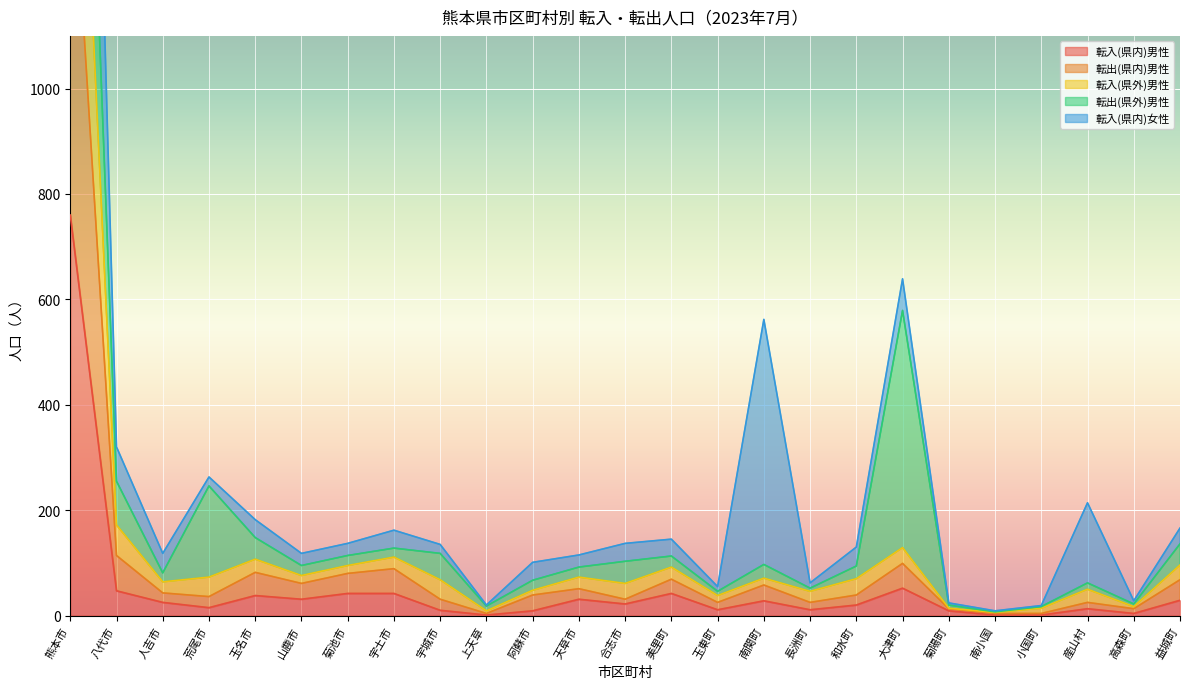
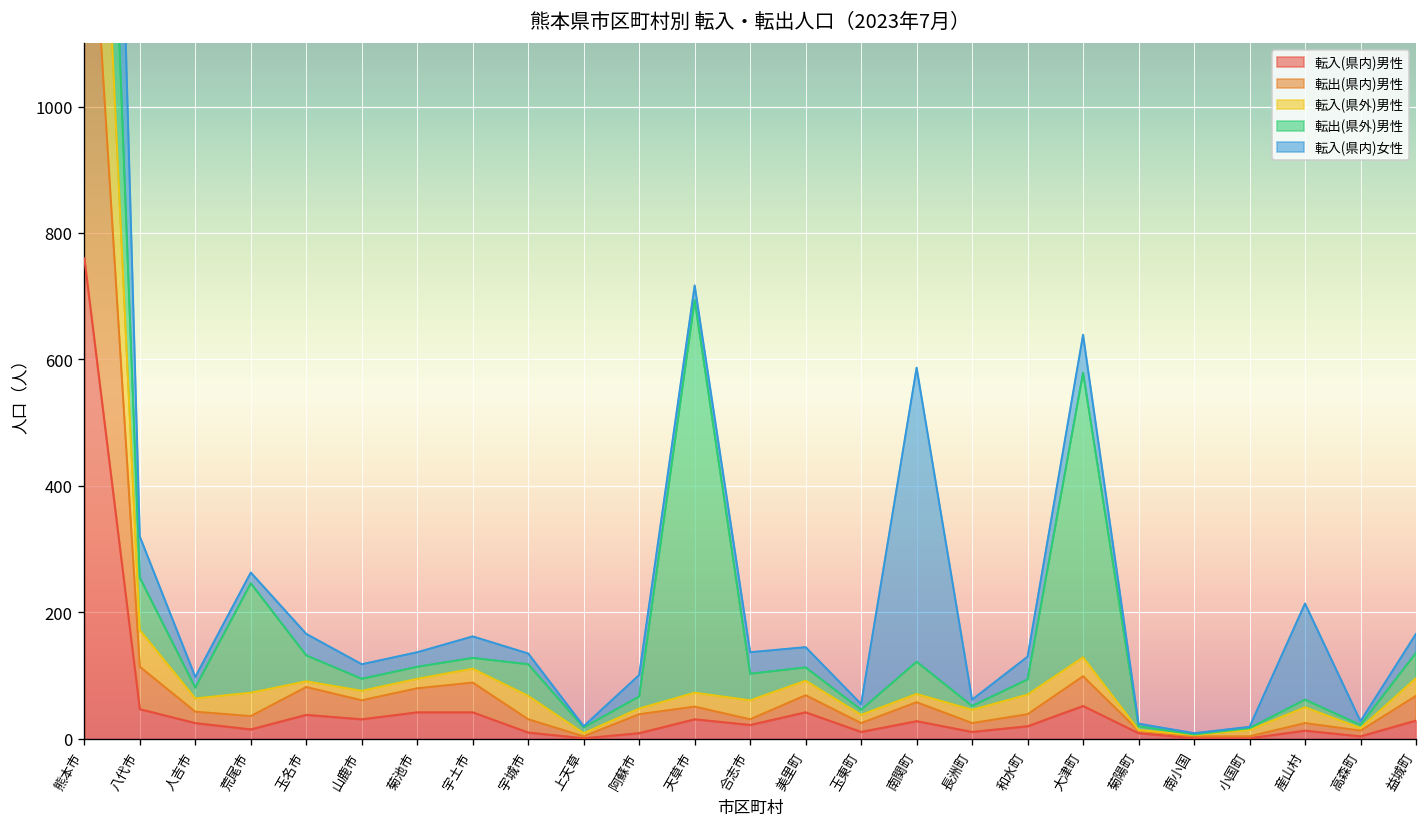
転入(県内)女性, 人吉市: 40 -> 20
転入(県外)男性, 玉名市: 30 -> 10
転出(県外)男性, 天草市: 20 -> 620
転出(県外)男性, 南関町: 30 -> 50
